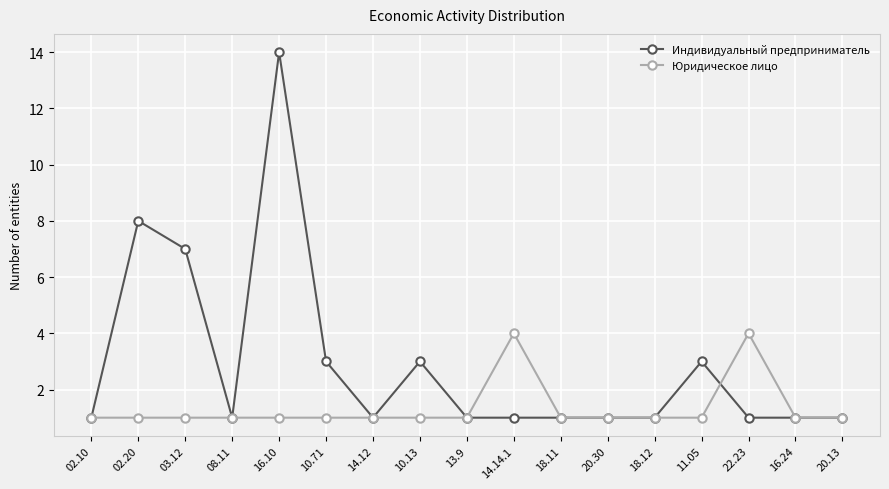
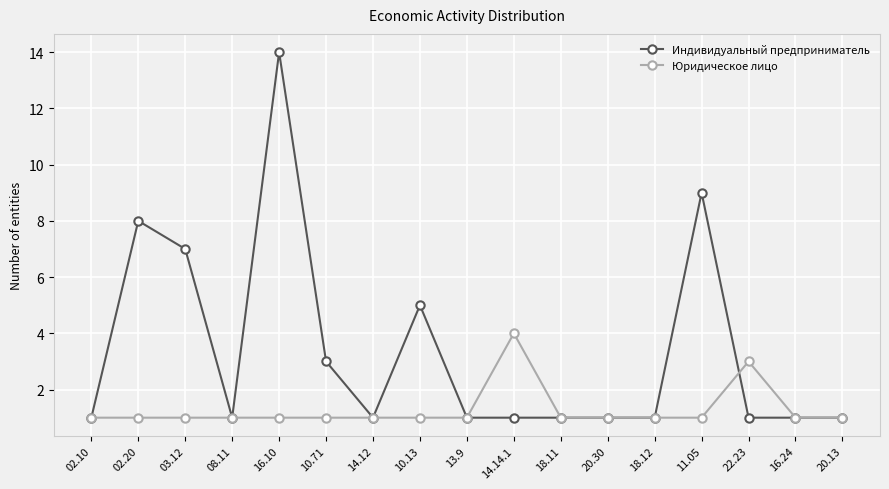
Индивидуальный предприниматель, 10.13: 3 -> 5
Индивидуальный предприниматель, 11.05: 3 -> 9
Юридическое лицо, 22.23: 4 -> 3
